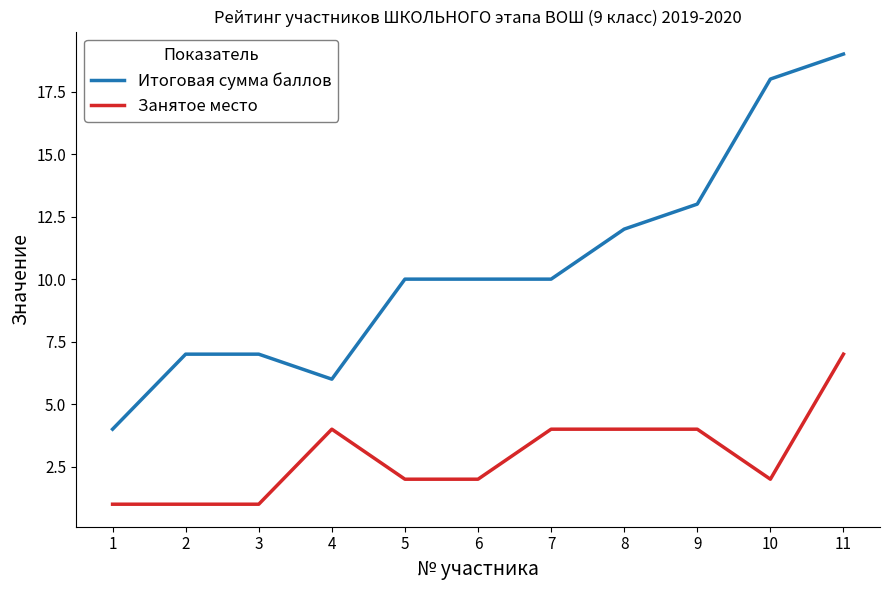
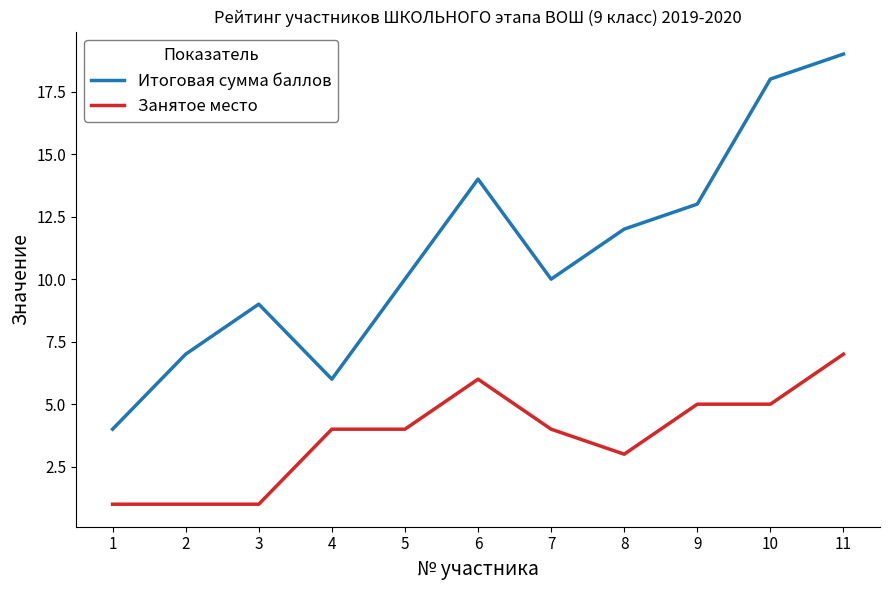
Итоговая сумма баллов, 3: 7 -> 9
Занятое место, 5: 2 -> 4
Итоговая сумма баллов, 6: 10 -> 14
Занятое место, 6: 2 -> 6
Занятое место, 8: 4 -> 3
Занятое место, 9: 4 -> 5
Занятое место, 10: 2 -> 5
